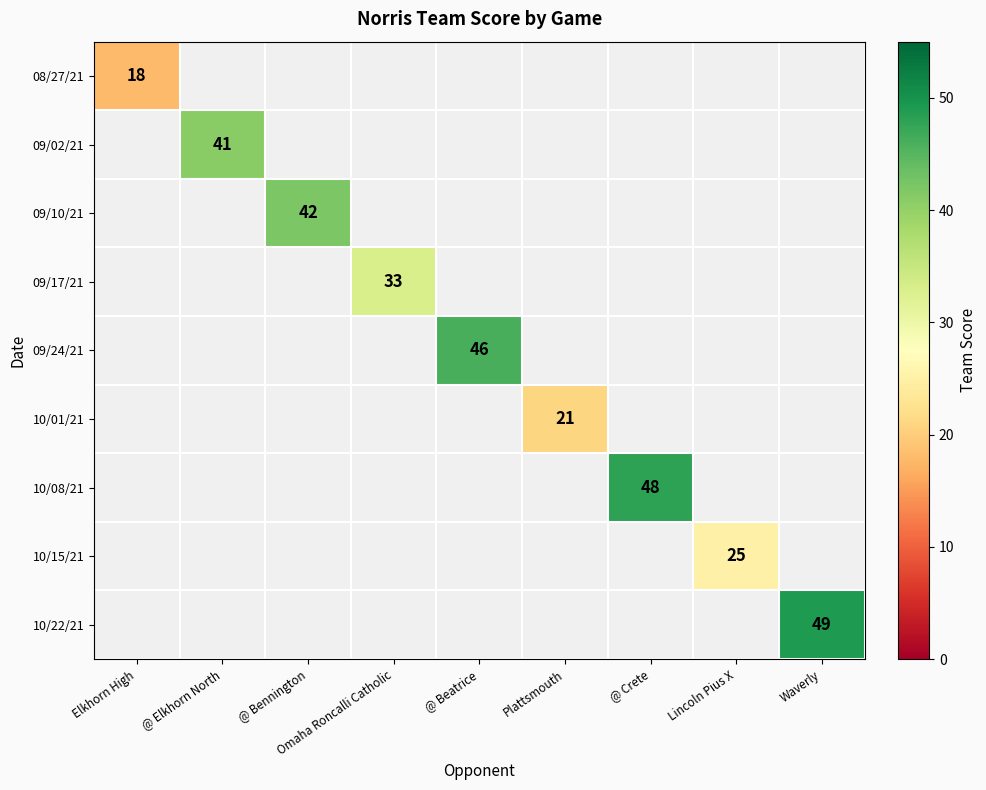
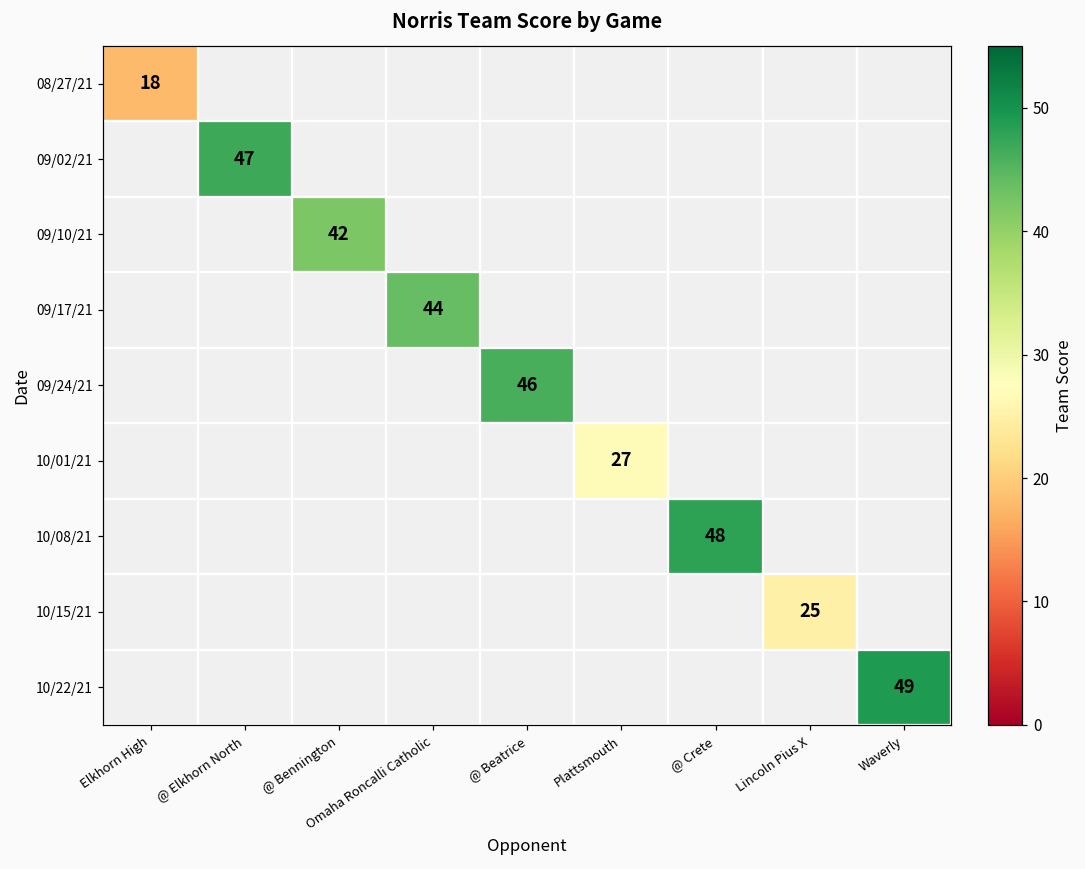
09/02/21, @ Elkhorn North: 41 -> 47
09/17/21, Omaha Roncalli Catholic: 33 -> 44
10/01/21, Plattsmouth: 21 -> 27
